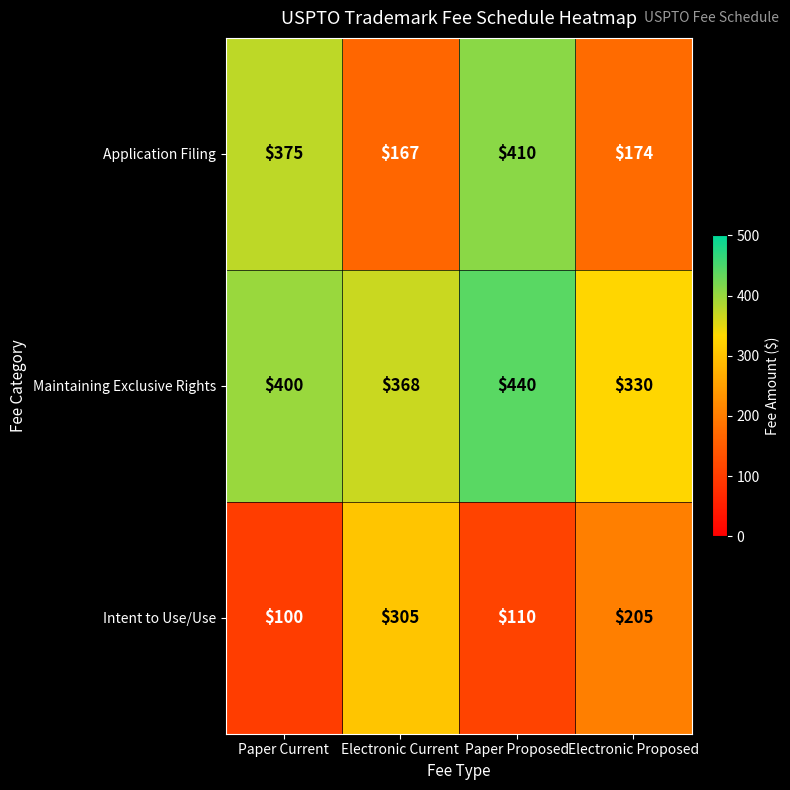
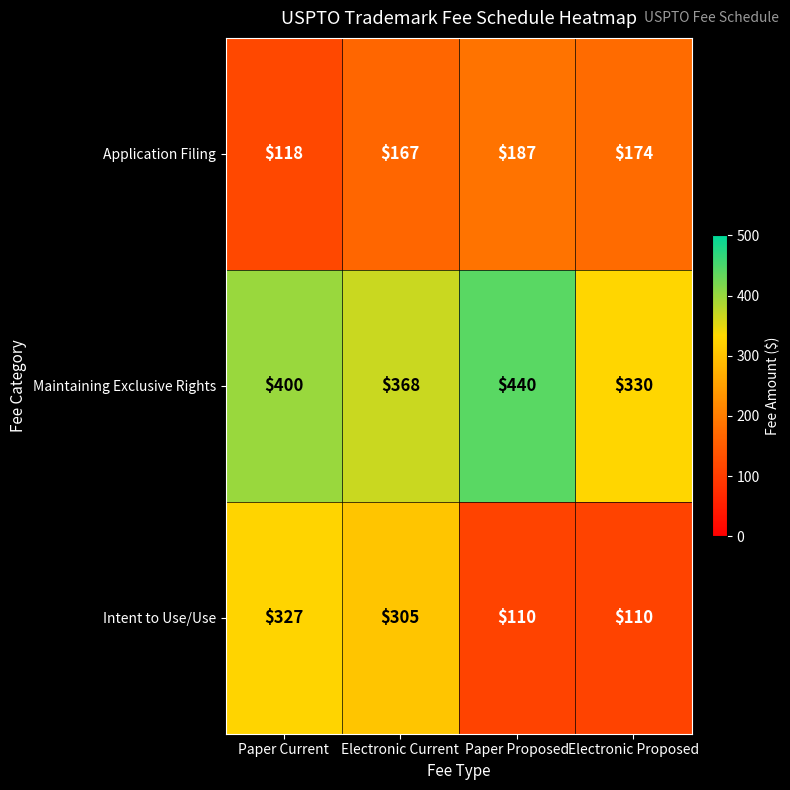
Application Filing, Paper Current: $375 -> $118
Application Filing, Paper Proposed: $410 -> $187
Intent to Use/Use, Paper Current: $100 -> $327
Intent to Use/Use, Electronic Proposed: $205 -> $110
